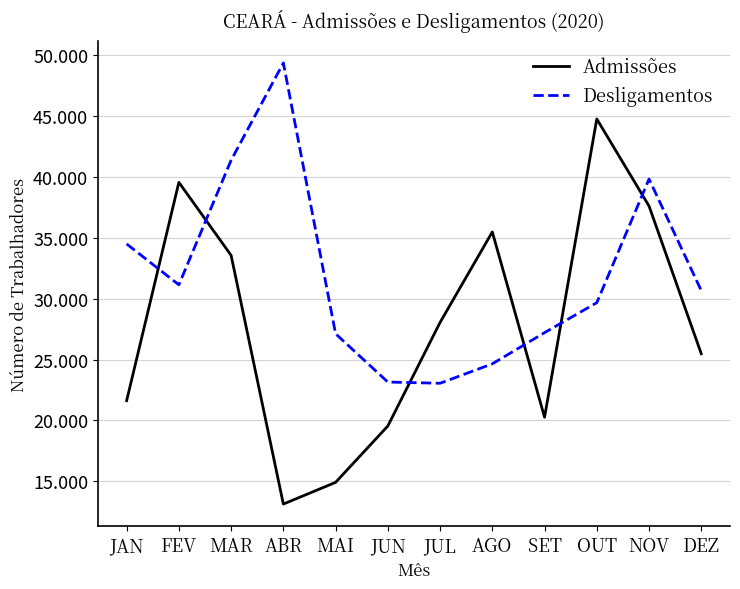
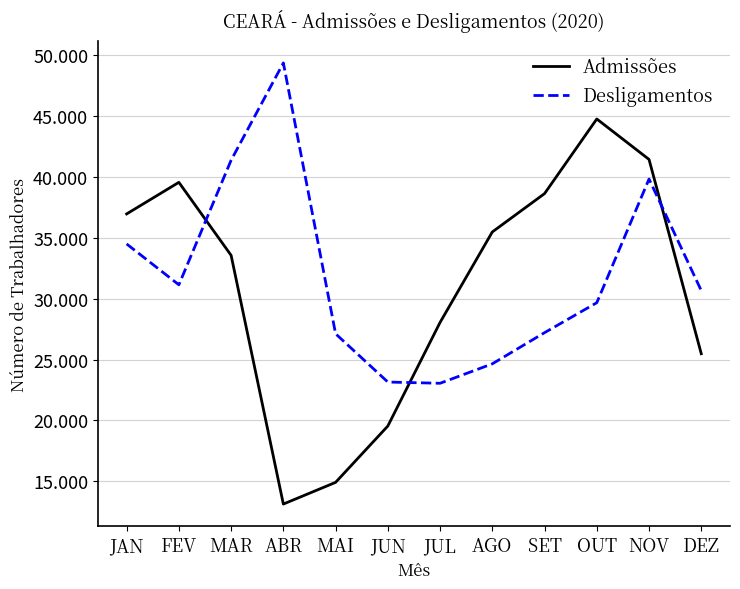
Admissões, JAN: 21.6 -> 37.0
Admissões, SET: 20.3 -> 38.6
Admissões, NOV: 37.6 -> 41.4
